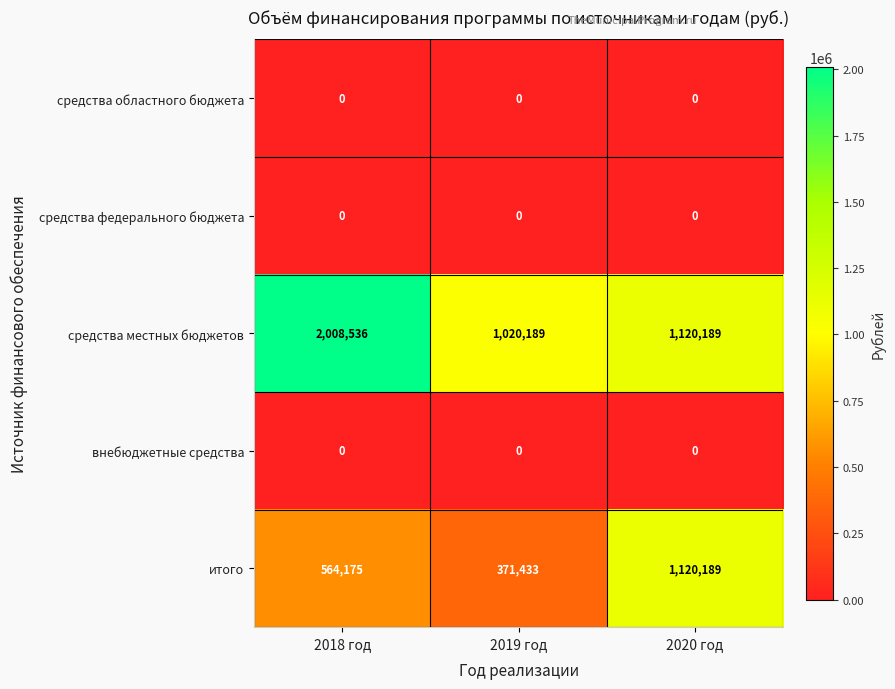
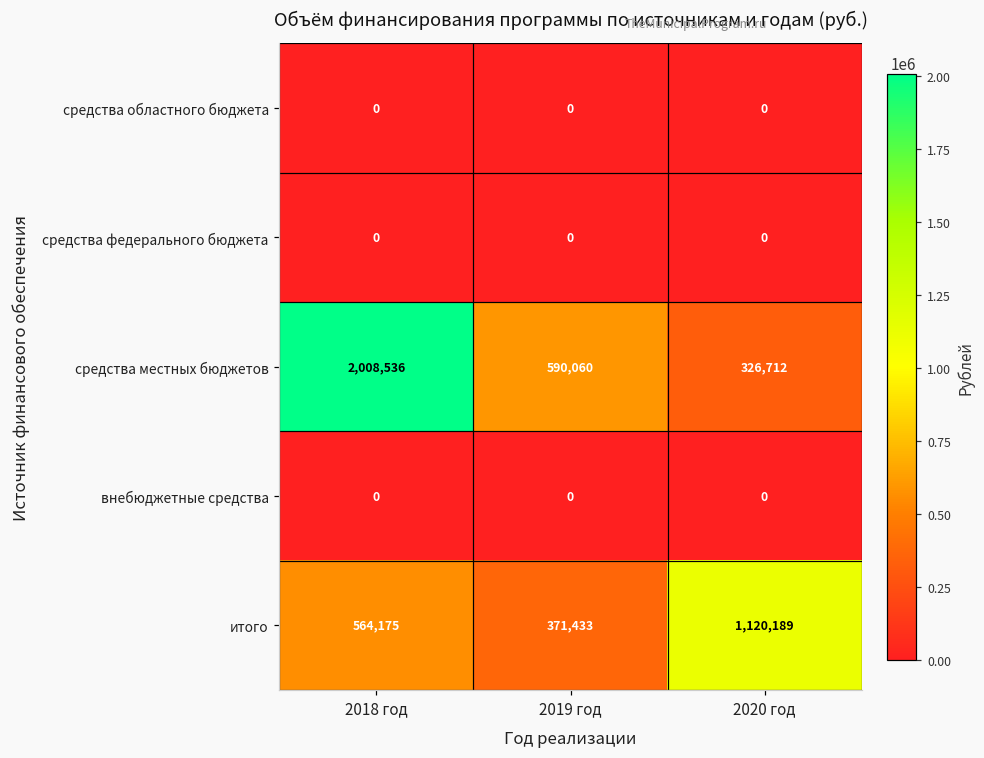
средства местных бюджетов, 2019 год: 1,020,189 -> 590,060
средства местных бюджетов, 2020 год: 1,120,189 -> 326,712
